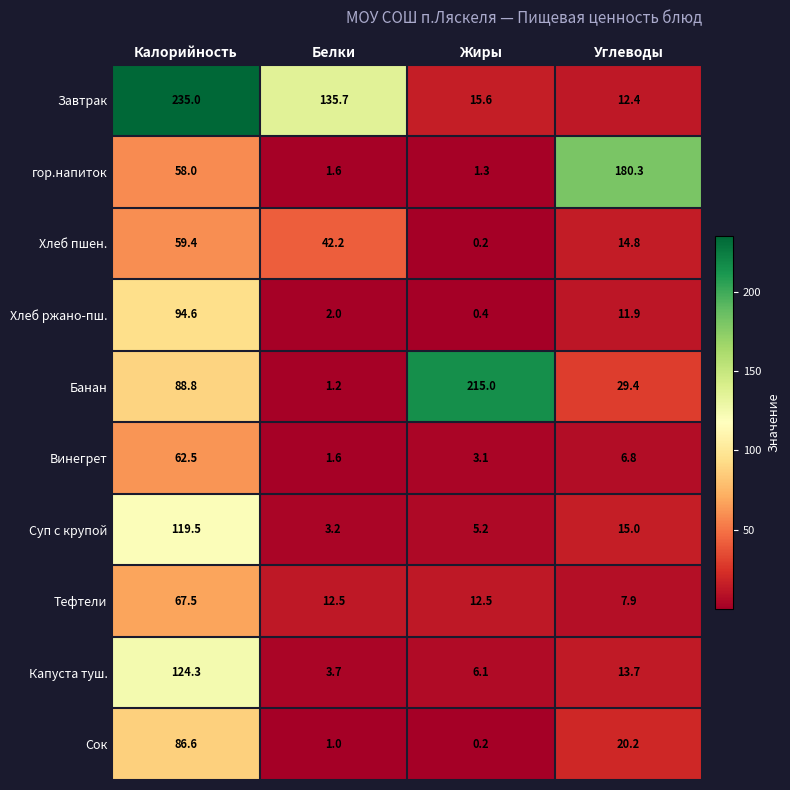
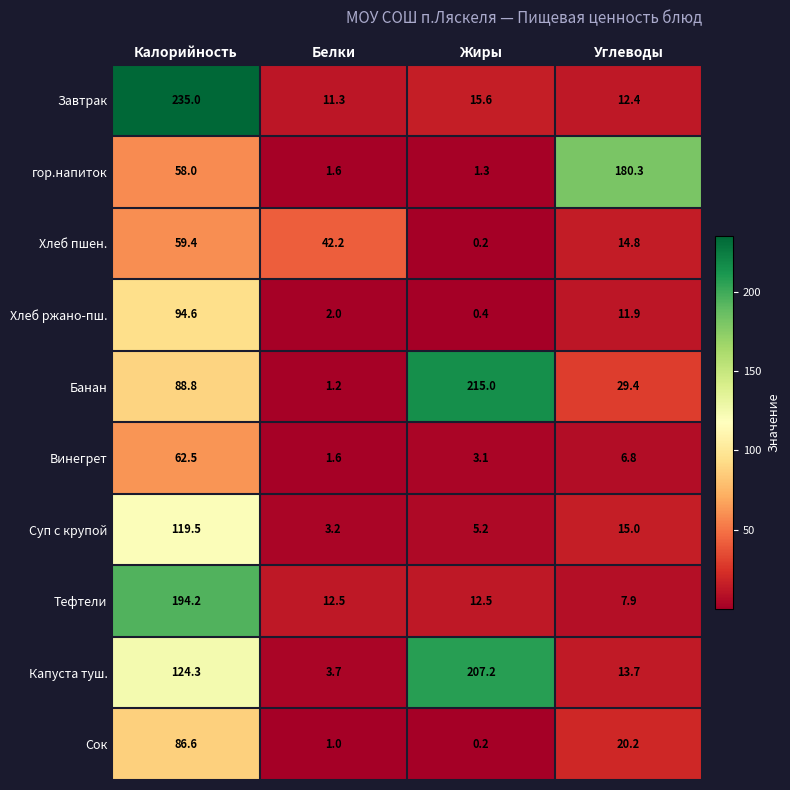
Завтрак, Белки: 135.7 -> 11.3
Тефтели, Калорийность: 67.5 -> 194.2
Капуста туш., Жиры: 6.1 -> 207.2
